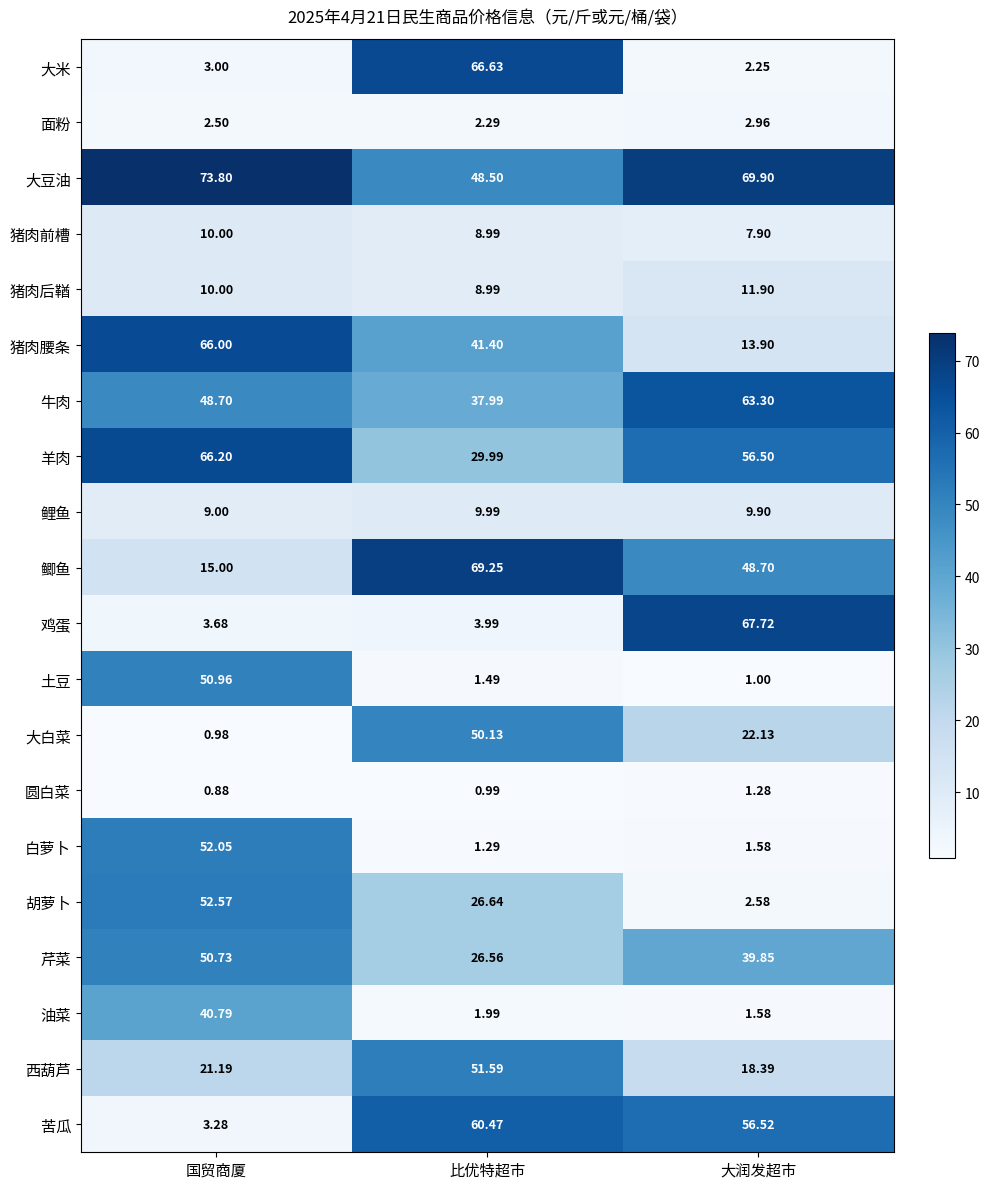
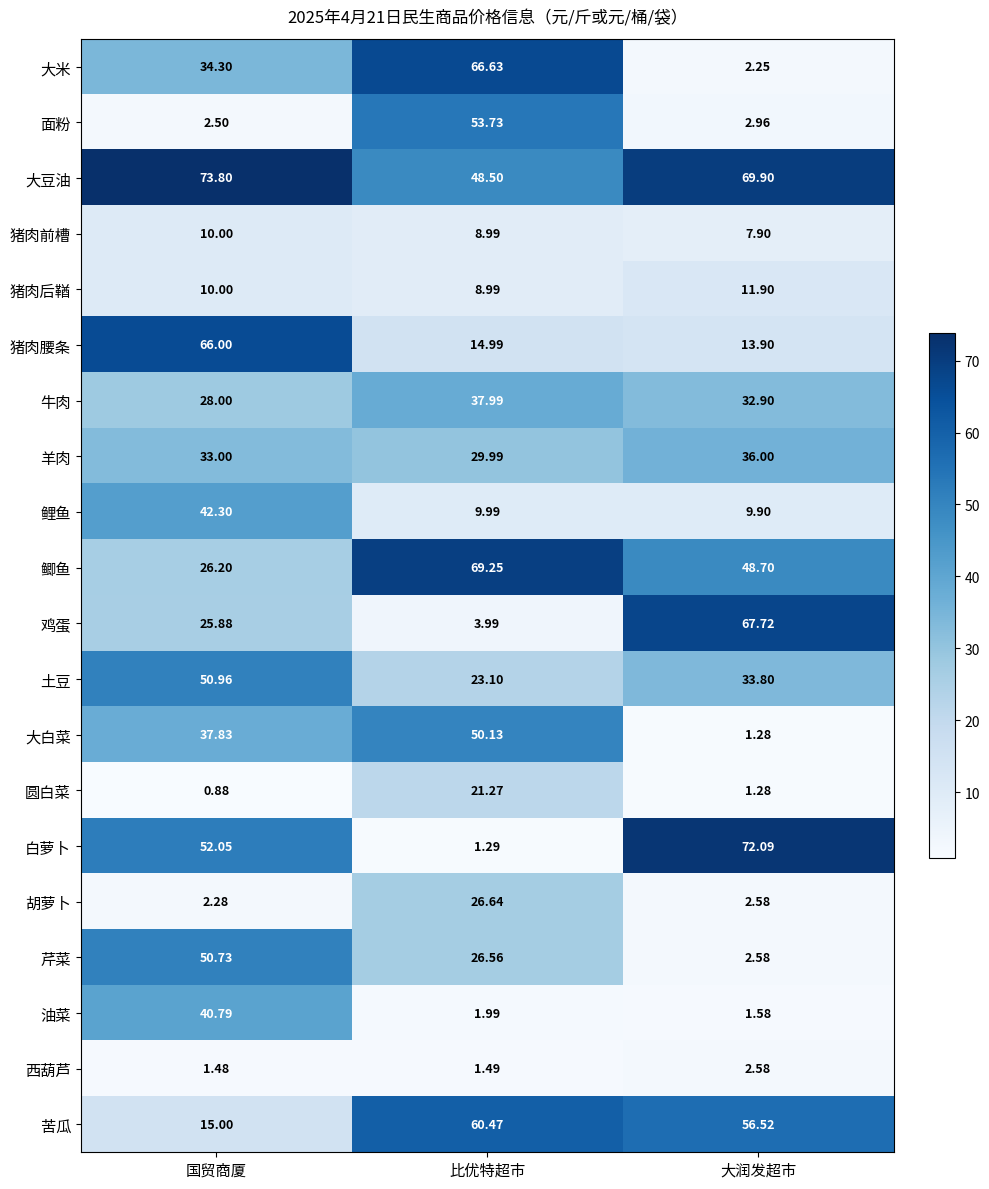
大米, 国贸商厦: 3.00 -> 34.30
面粉, 比优特超市: 2.29 -> 53.73
猪肉腰条, 比优特超市: 41.40 -> 14.99
牛肉, 国贸商厦: 48.70 -> 28.00
牛肉, 大润发超市: 63.30 -> 32.90
羊肉, 国贸商厦: 66.20 -> 33.00
羊肉, 大润发超市: 56.50 -> 36.00
鲤鱼, 国贸商厦: 9.00 -> 42.30
鲫鱼, 国贸商厦: 15.00 -> 26.20
鸡蛋, 国贸商厦: 3.68 -> 25.88
土豆, 比优特超市: 1.49 -> 23.10
土豆, 大润发超市: 1.00 -> 33.80
大白菜, 国贸商厦: 0.98 -> 37.83
大白菜, 大润发超市: 22.13 -> 1.28
圆白菜, 比优特超市: 0.99 -> 21.27
白萝卜, 大润发超市: 1.58 -> 72.09
胡萝卜, 国贸商厦: 52.57 -> 2.28
芹菜, 大润发超市: 39.85 -> 2.58
西葫芦, 国贸商厦: 21.19 -> 1.48
西葫芦, 比优特超市: 51.59 -> 1.49
西葫芦, 大润发超市: 18.39 -> 2.58
苦瓜, 国贸商厦: 3.28 -> 15.00
